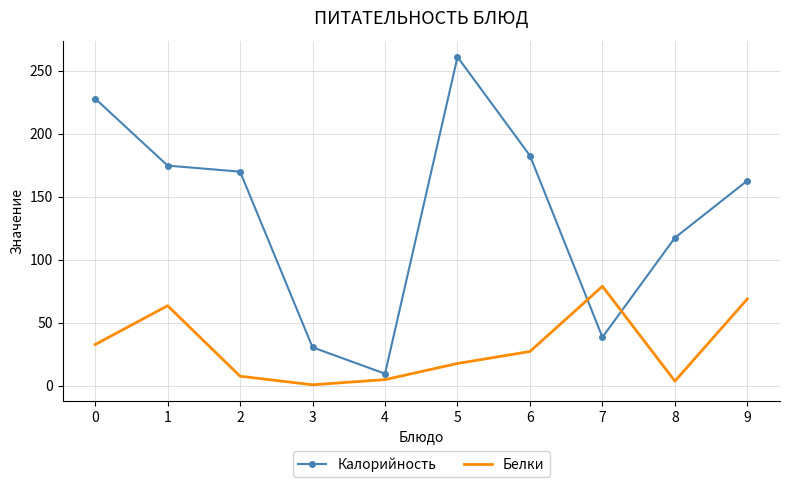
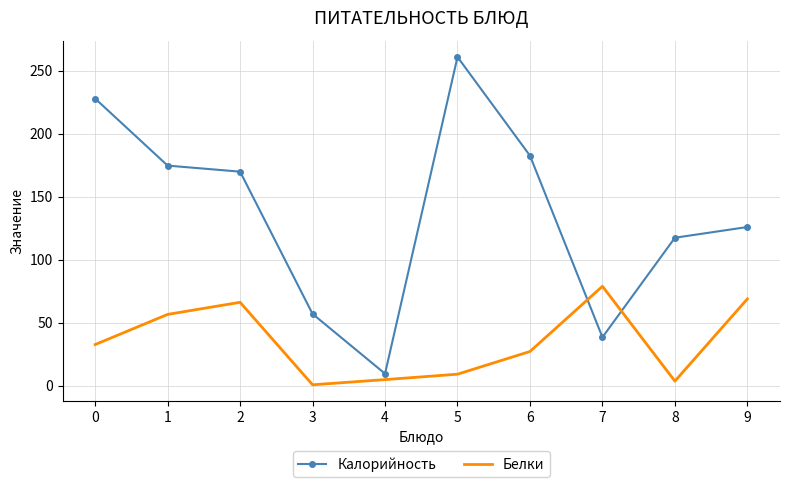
Белки, 1: 64 -> 57
Белки, 2: 8 -> 66
Калорийность, 3: 31 -> 57
Белки, 5: 18 -> 9
Калорийность, 9: 163 -> 126
